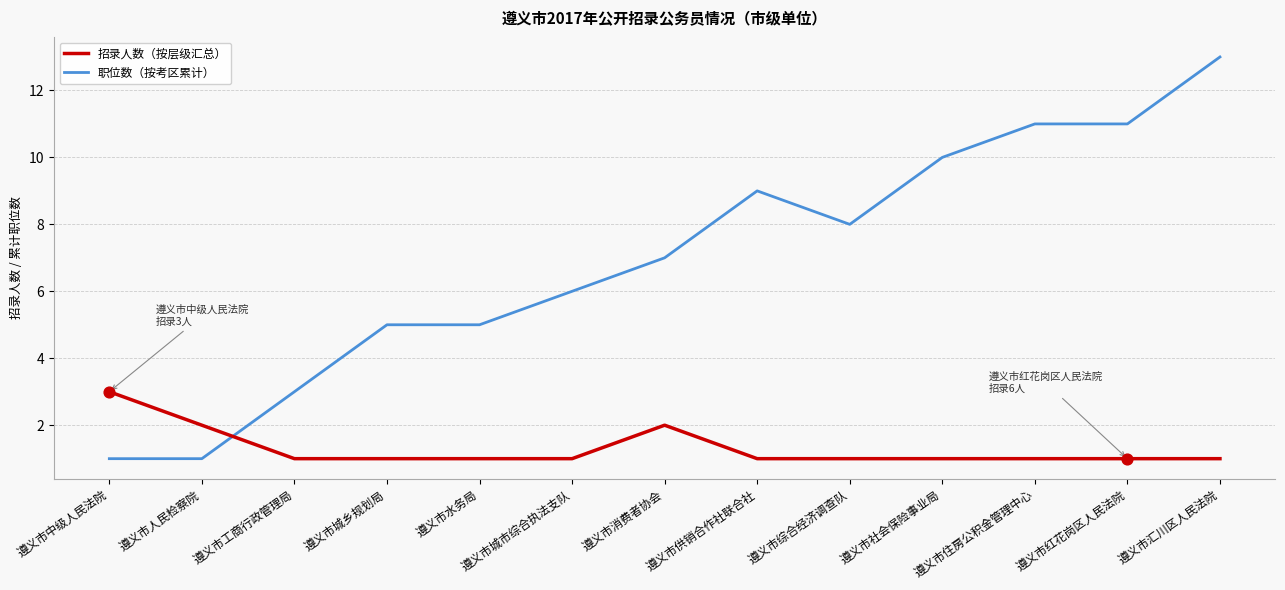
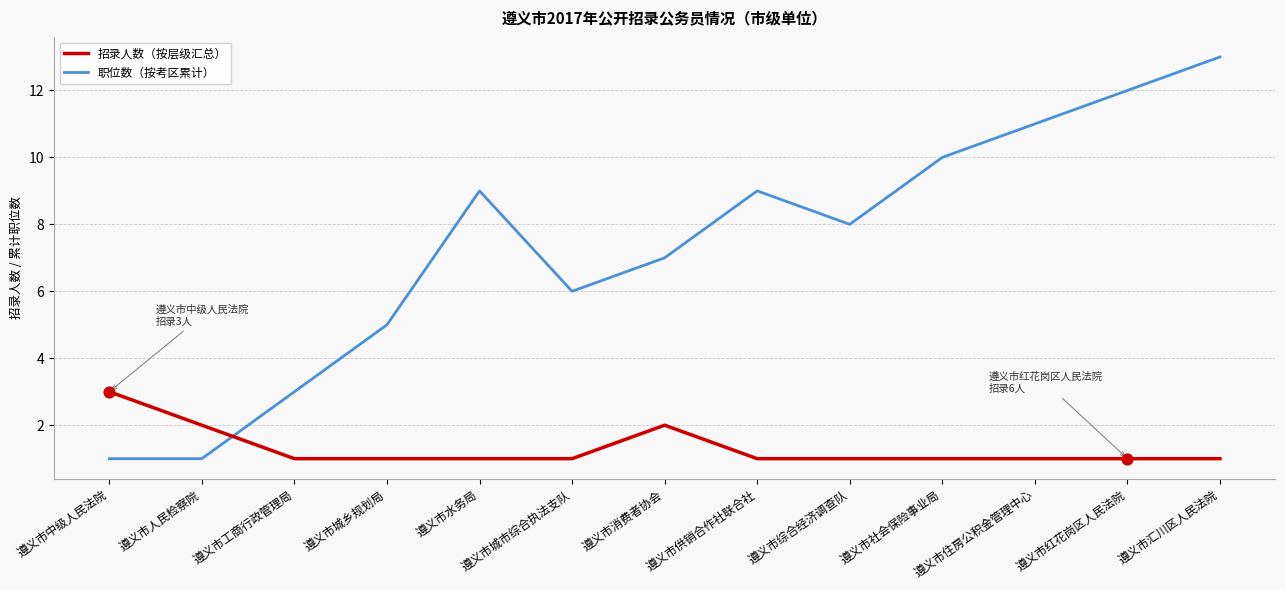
职位数（按考区累计）, 遵义市水务局: 5 -> 9
职位数（按考区累计）, 遵义市红花岗区人民法院: 11 -> 12
